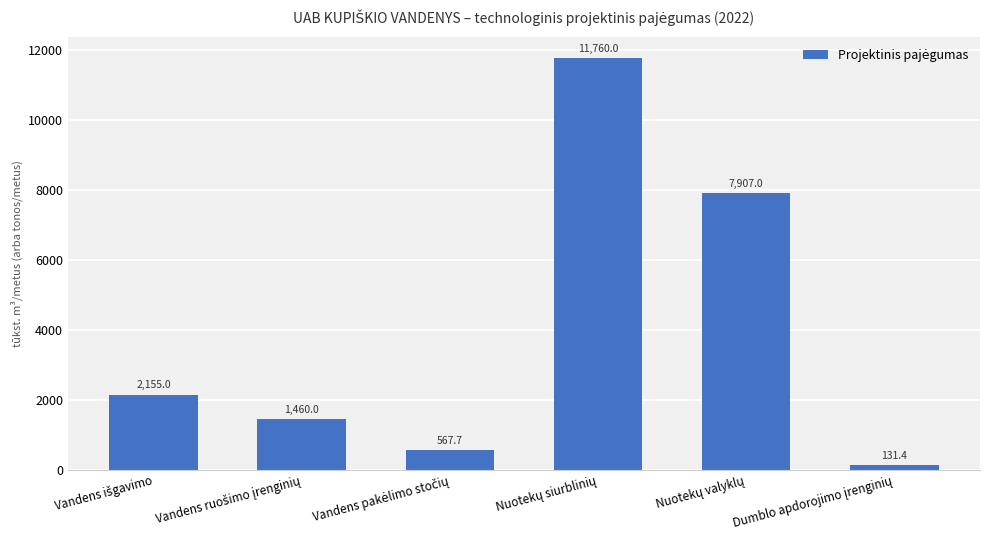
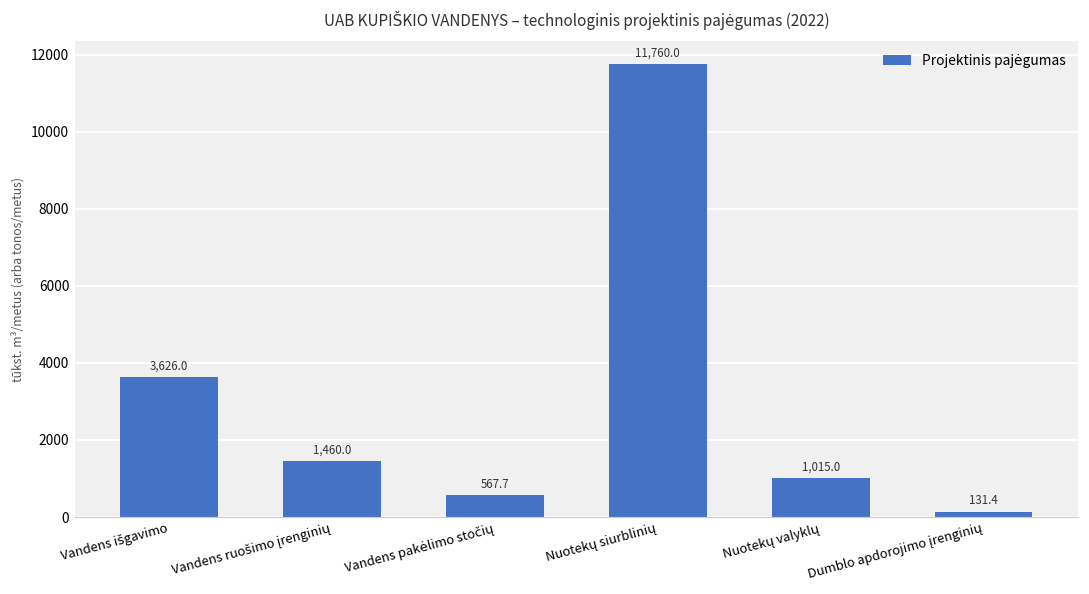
Vandens išgavimo: 2,155.0 -> 3,626.0
Nuotekų valyklų: 7,907.0 -> 1,015.0
